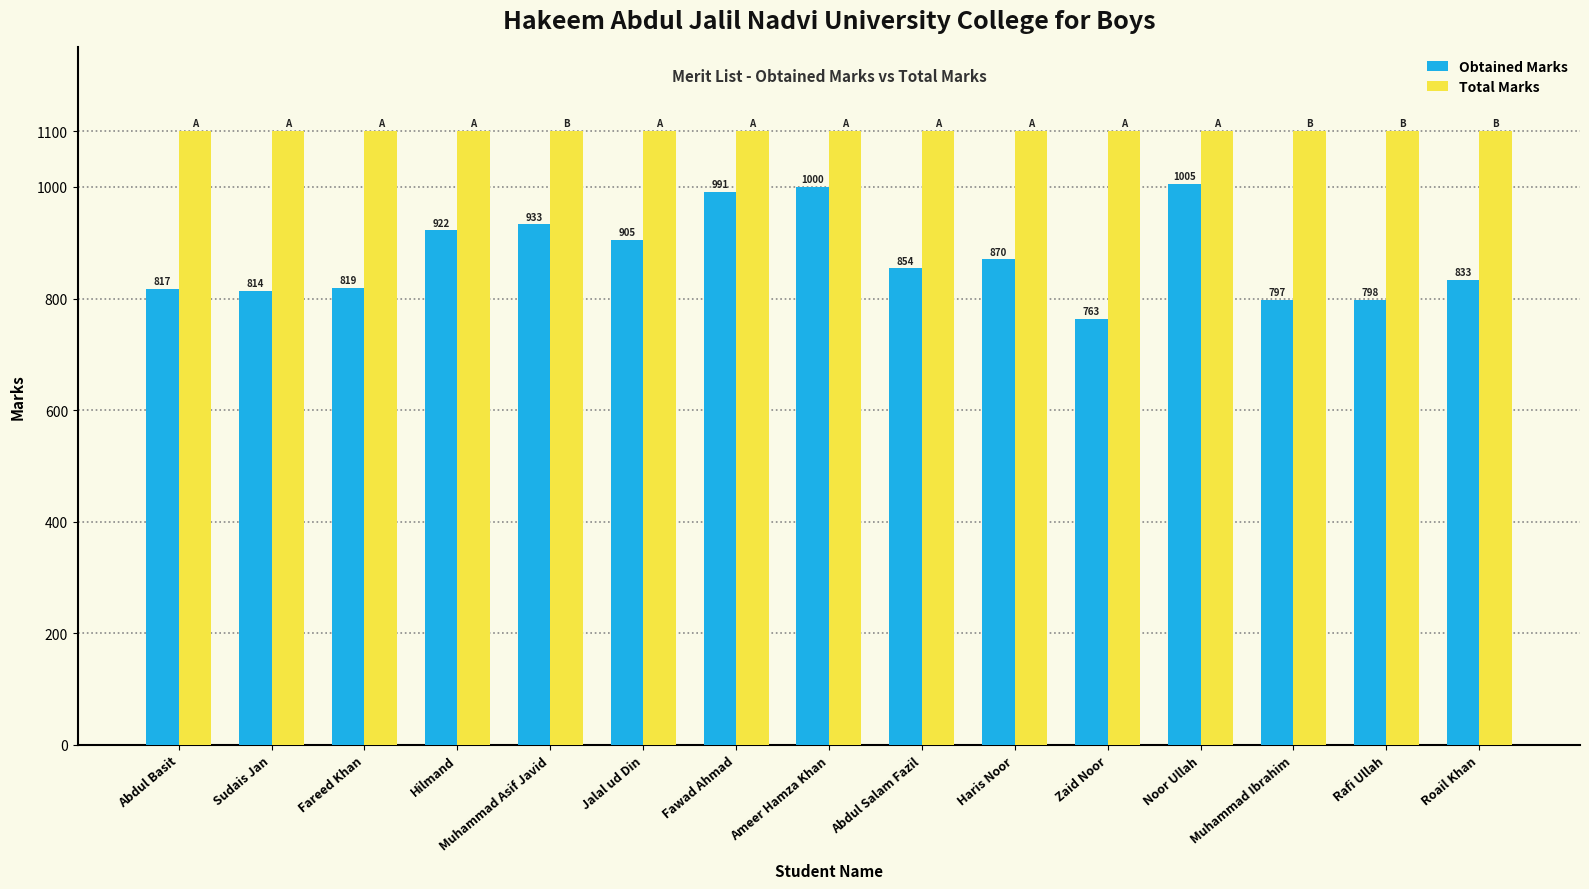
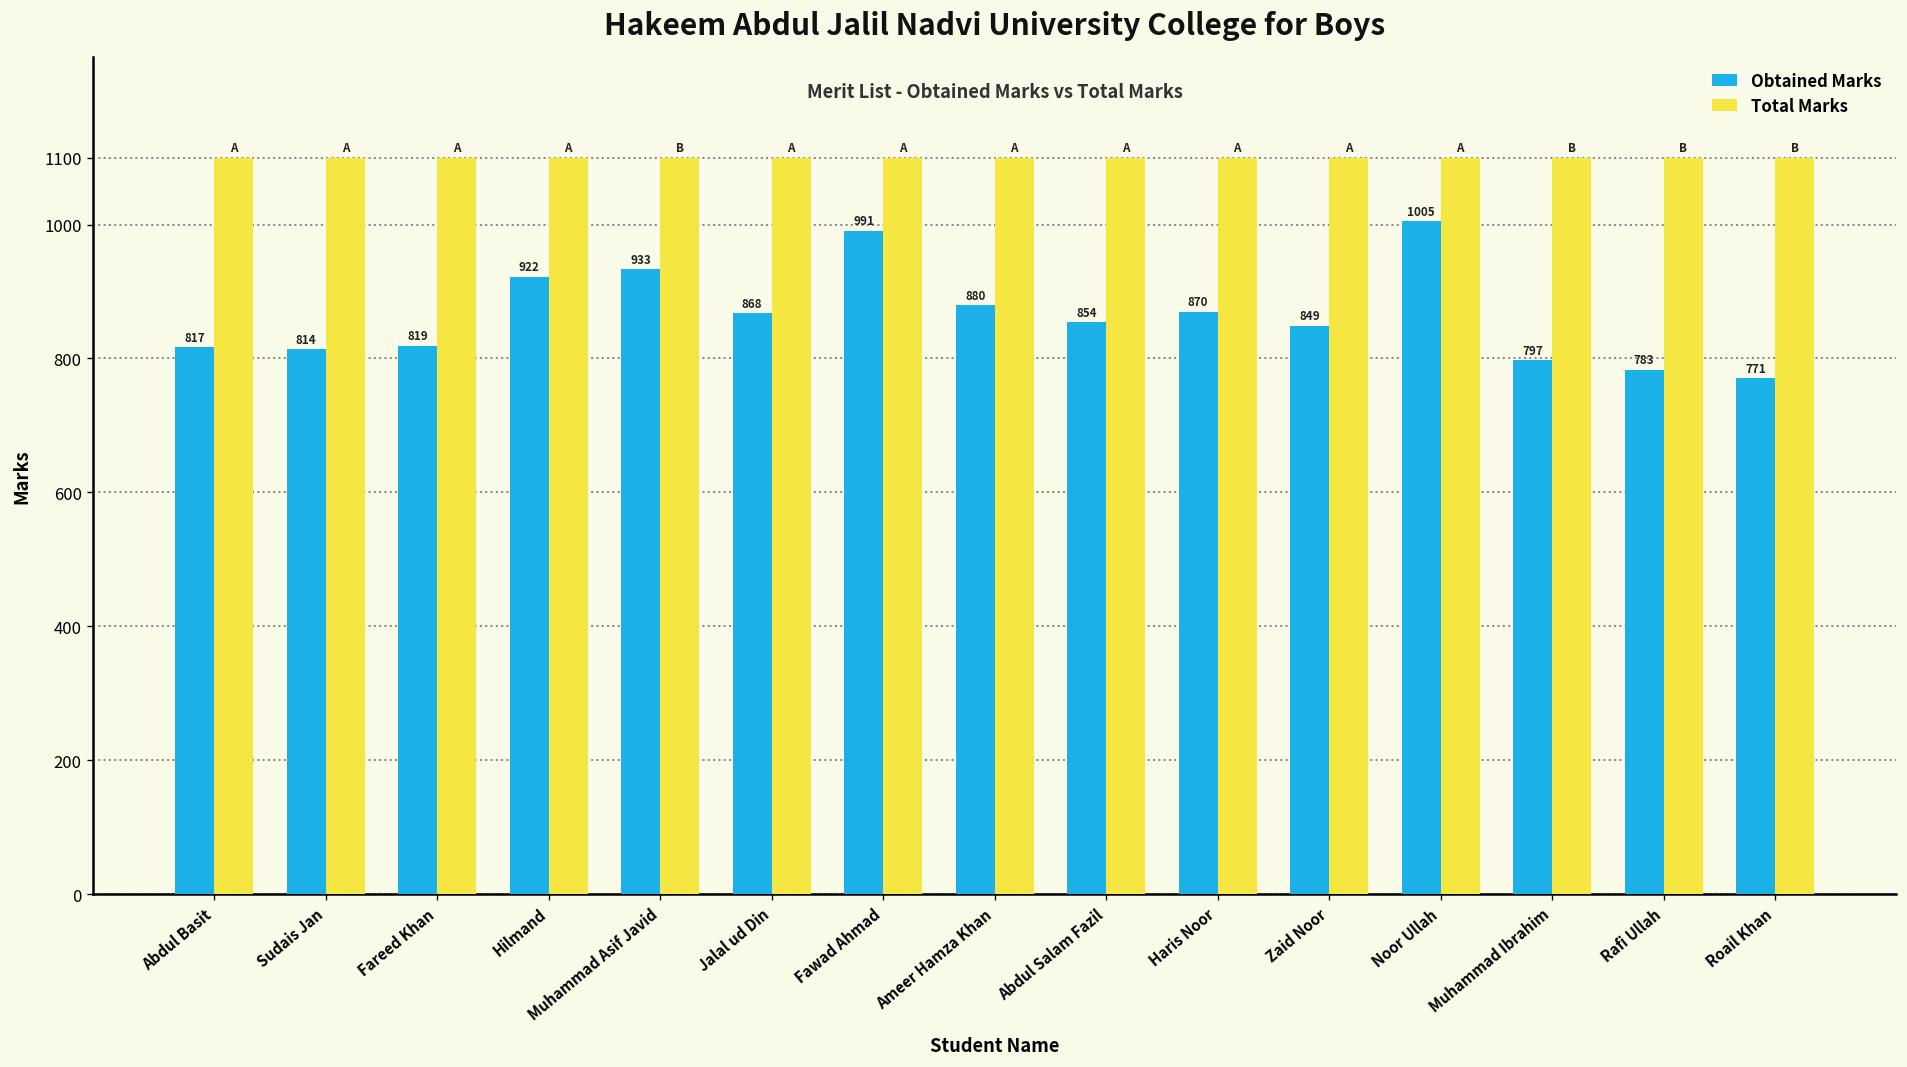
Obtained Marks, Jalal ud Din: 905 -> 868
Obtained Marks, Ameer Hamza Khan: 1000 -> 880
Obtained Marks, Zaid Noor: 763 -> 849
Obtained Marks, Rafi Ullah: 798 -> 783
Obtained Marks, Roail Khan: 833 -> 771
